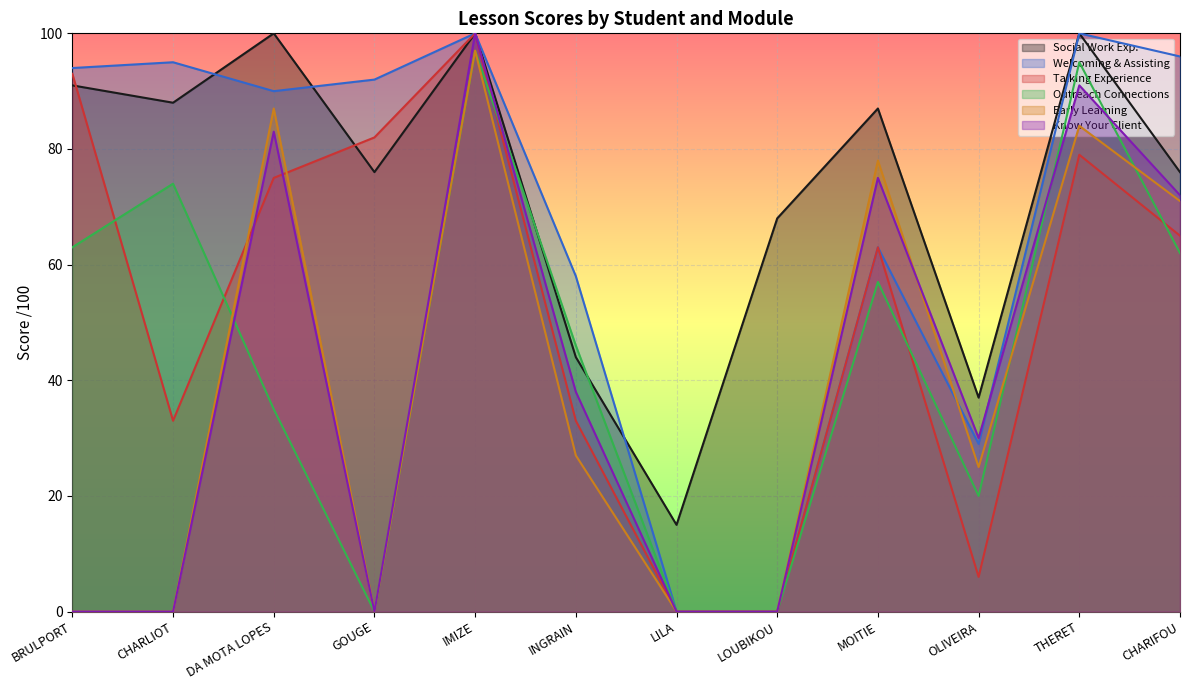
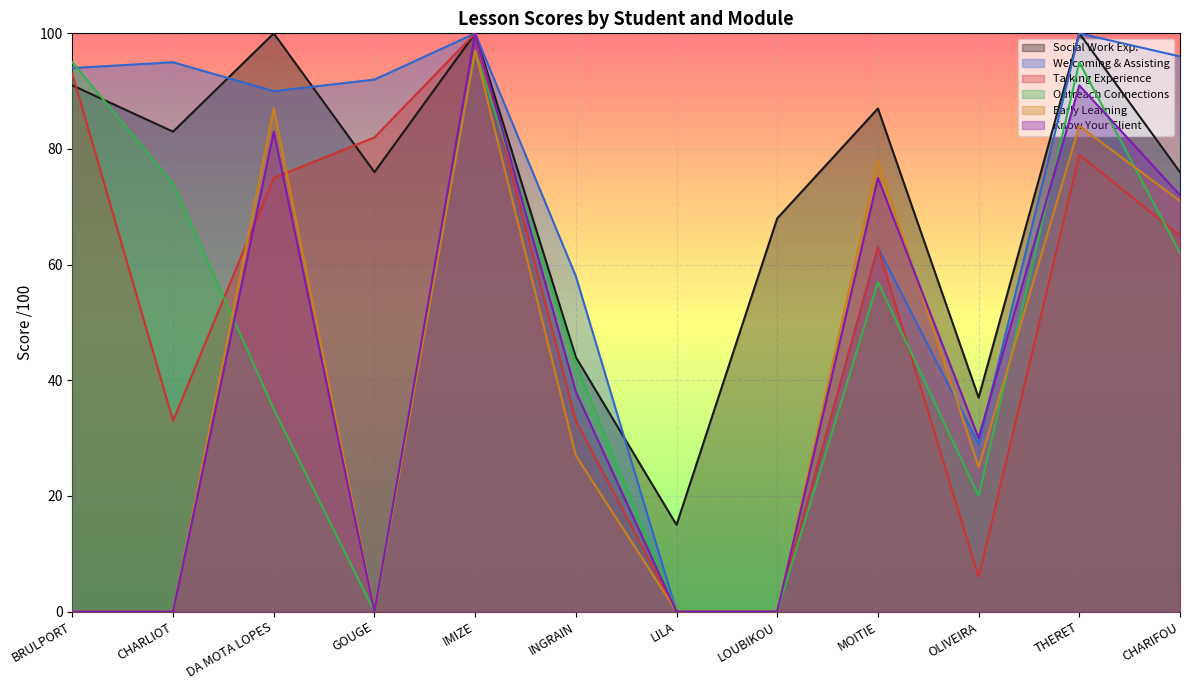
Outreach Connections, BRULPORT: 63 -> 95
Social Work Exp., CHARLIOT: 88 -> 83
Outreach Connections, INGRAIN: 46 -> 43
